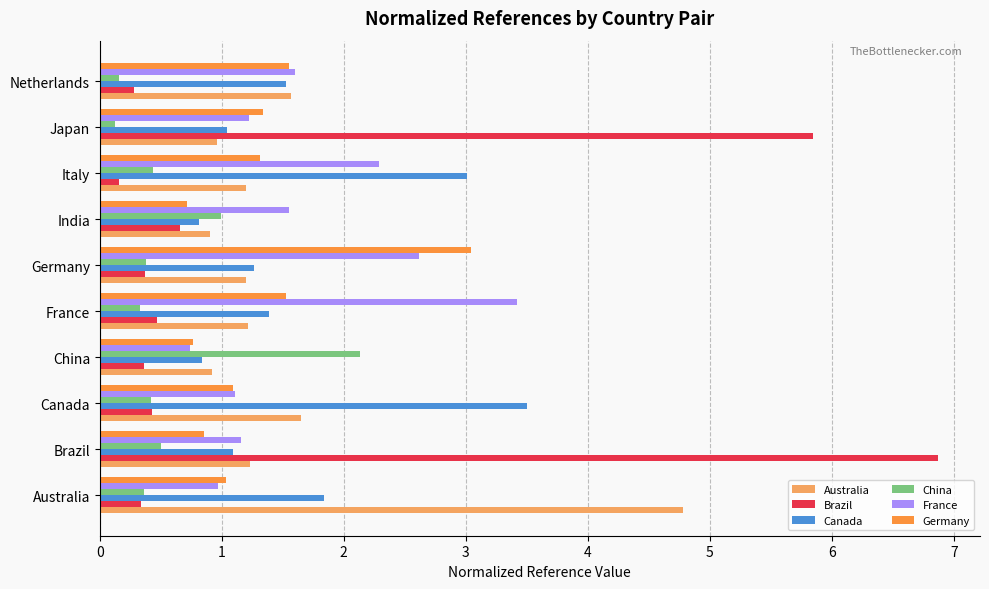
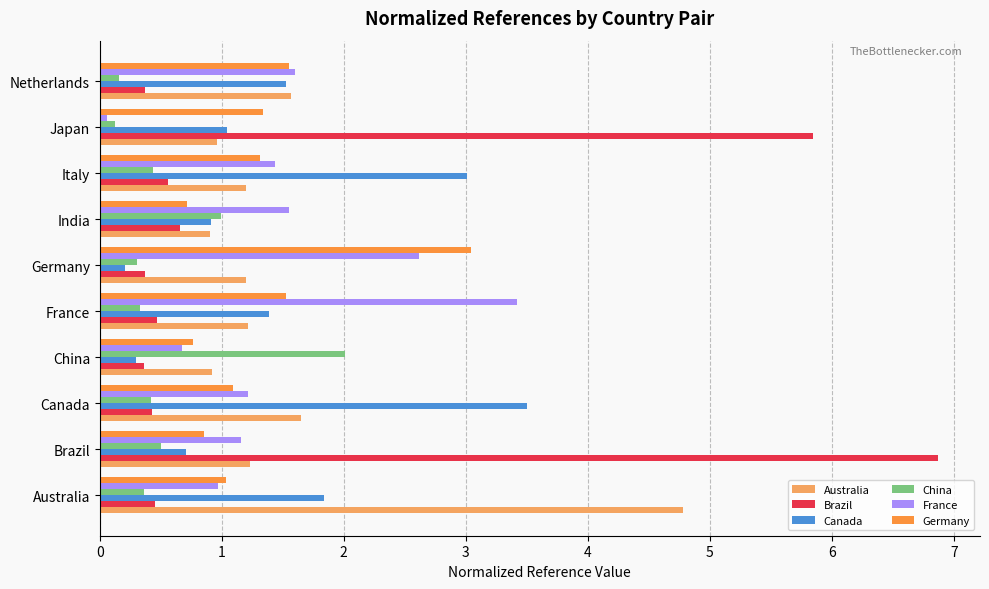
Brazil, Netherlands: 0.28 -> 0.37
France, Japan: 1.22 -> 0.06
France, Italy: 2.29 -> 1.44
Brazil, Italy: 0.16 -> 0.56
Canada, India: 0.82 -> 0.91
China, Germany: 0.38 -> 0.31
Canada, Germany: 1.26 -> 0.21
France, China: 0.74 -> 0.67
China, China: 2.13 -> 2.01
Canada, China: 0.84 -> 0.30
France, Canada: 1.11 -> 1.21
Canada, Brazil: 1.09 -> 0.71
Brazil, Australia: 0.33 -> 0.45
